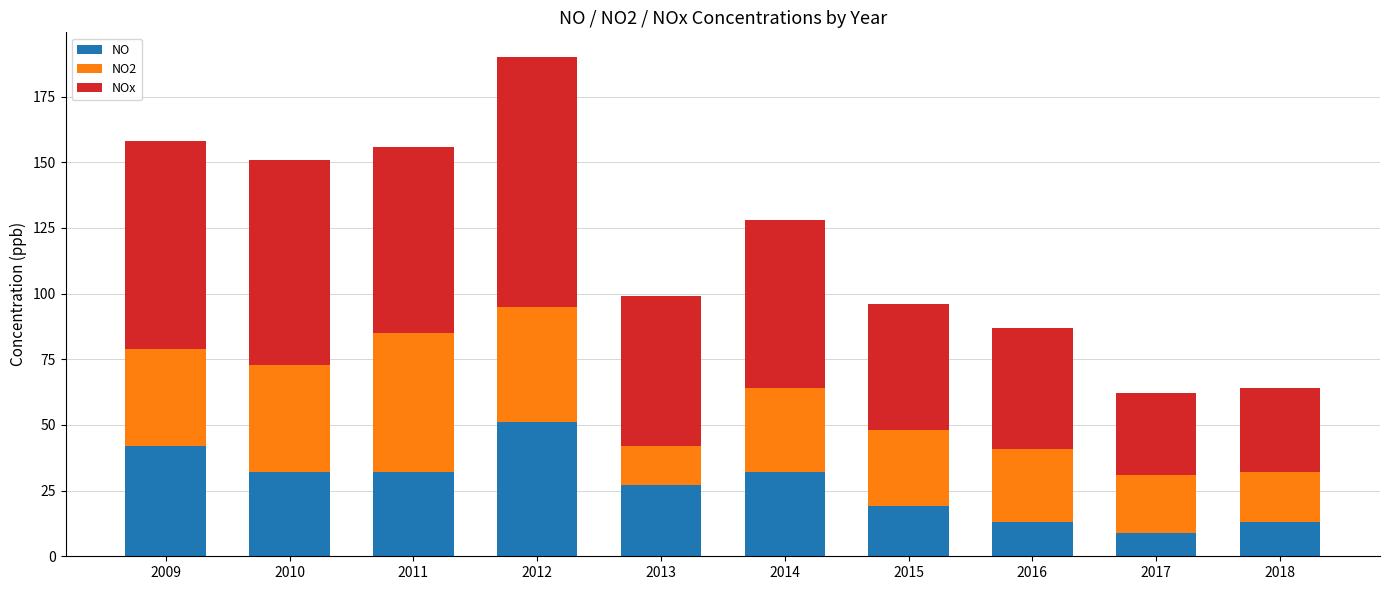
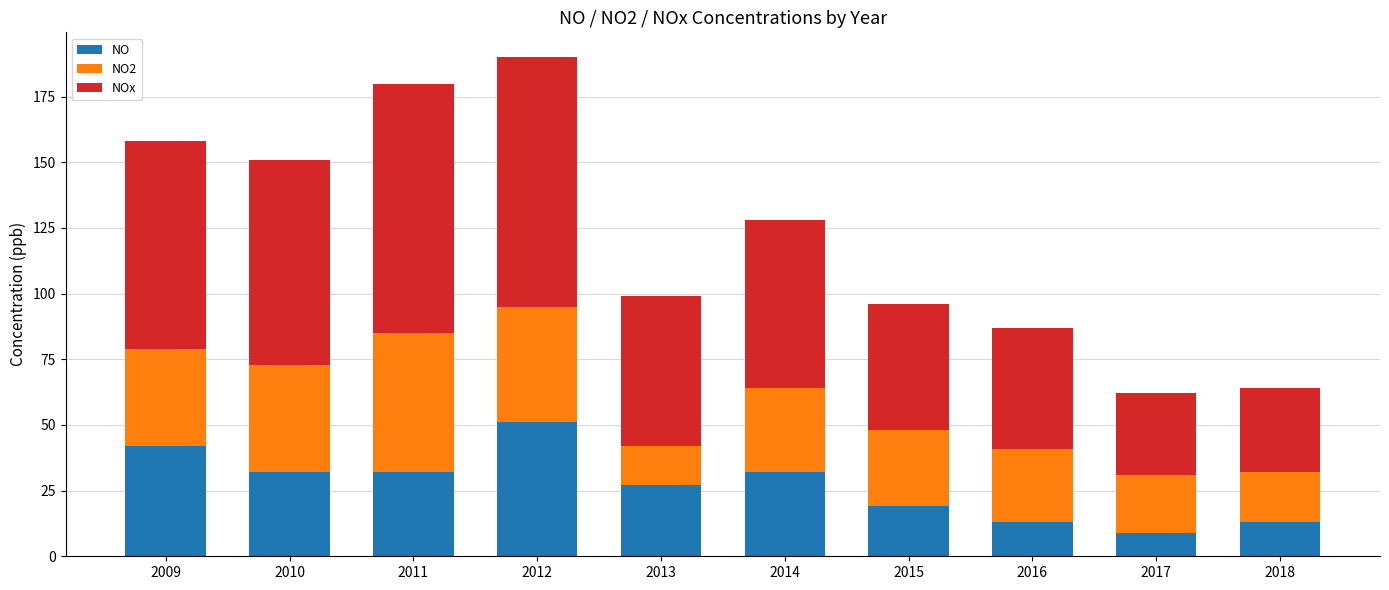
NOx, 2011: 71 -> 95
